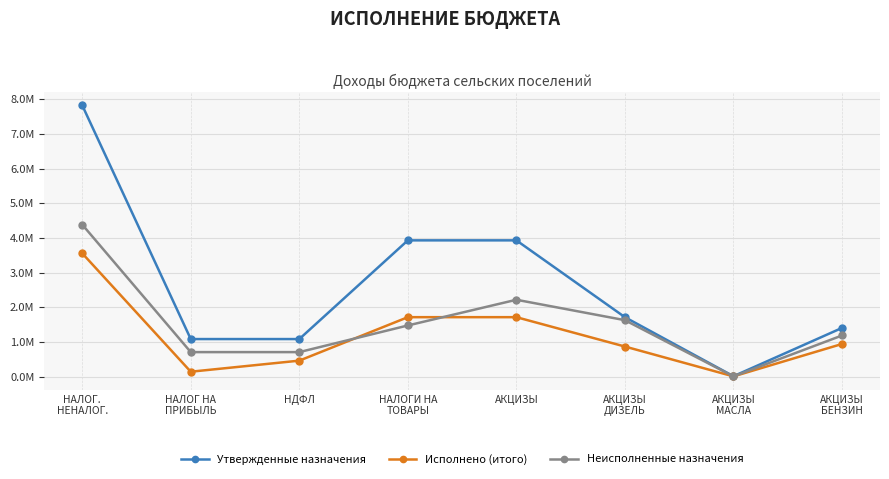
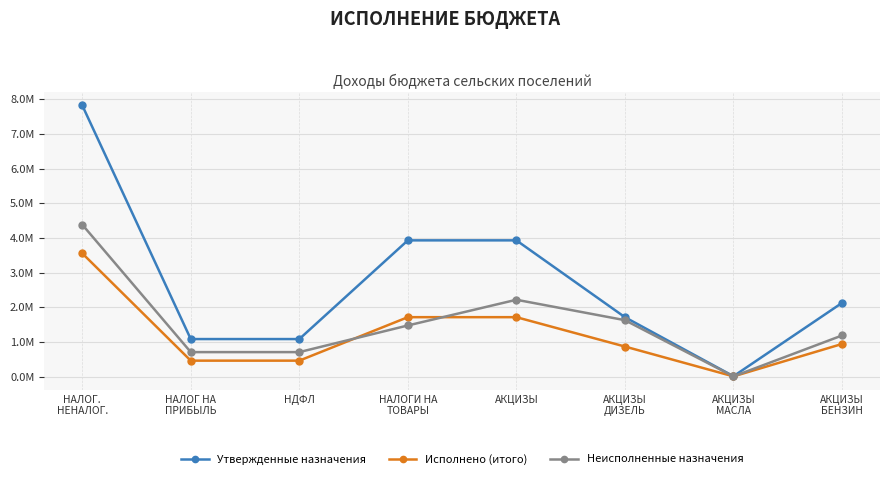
Исполнено (итого), НАЛОГ НА ПРИБЫЛЬ: 100000 -> 500000
Утвержденные назначения, АКЦИЗЫ БЕНЗИН: 1400000 -> 2100000
